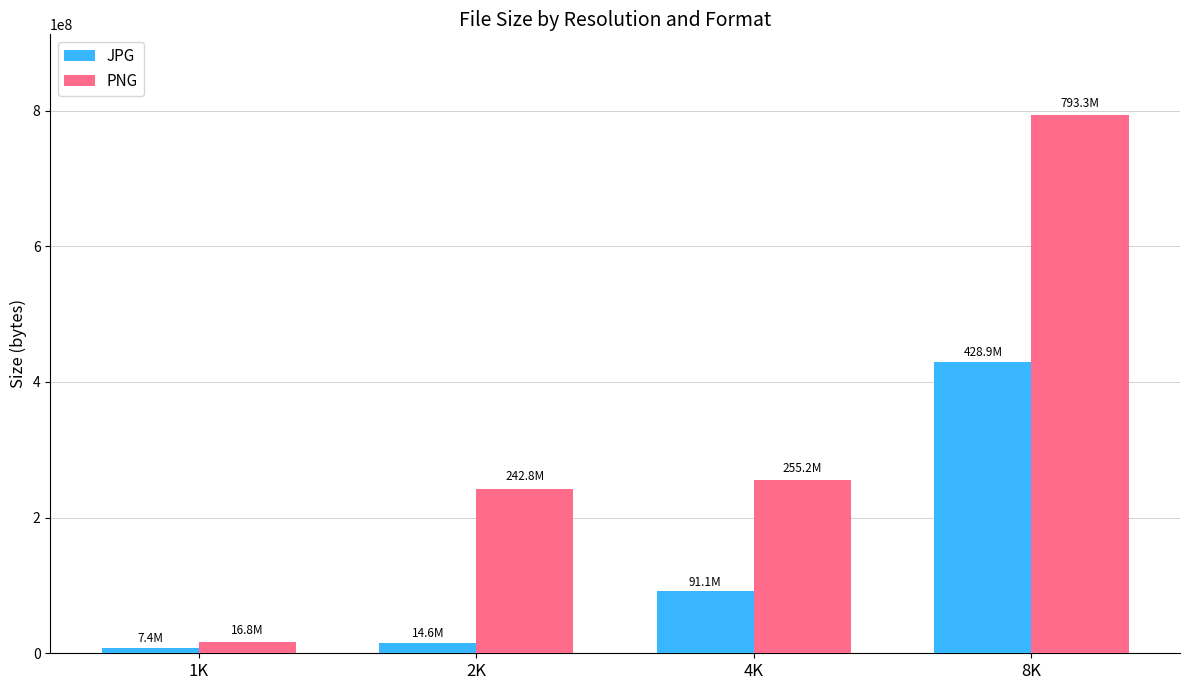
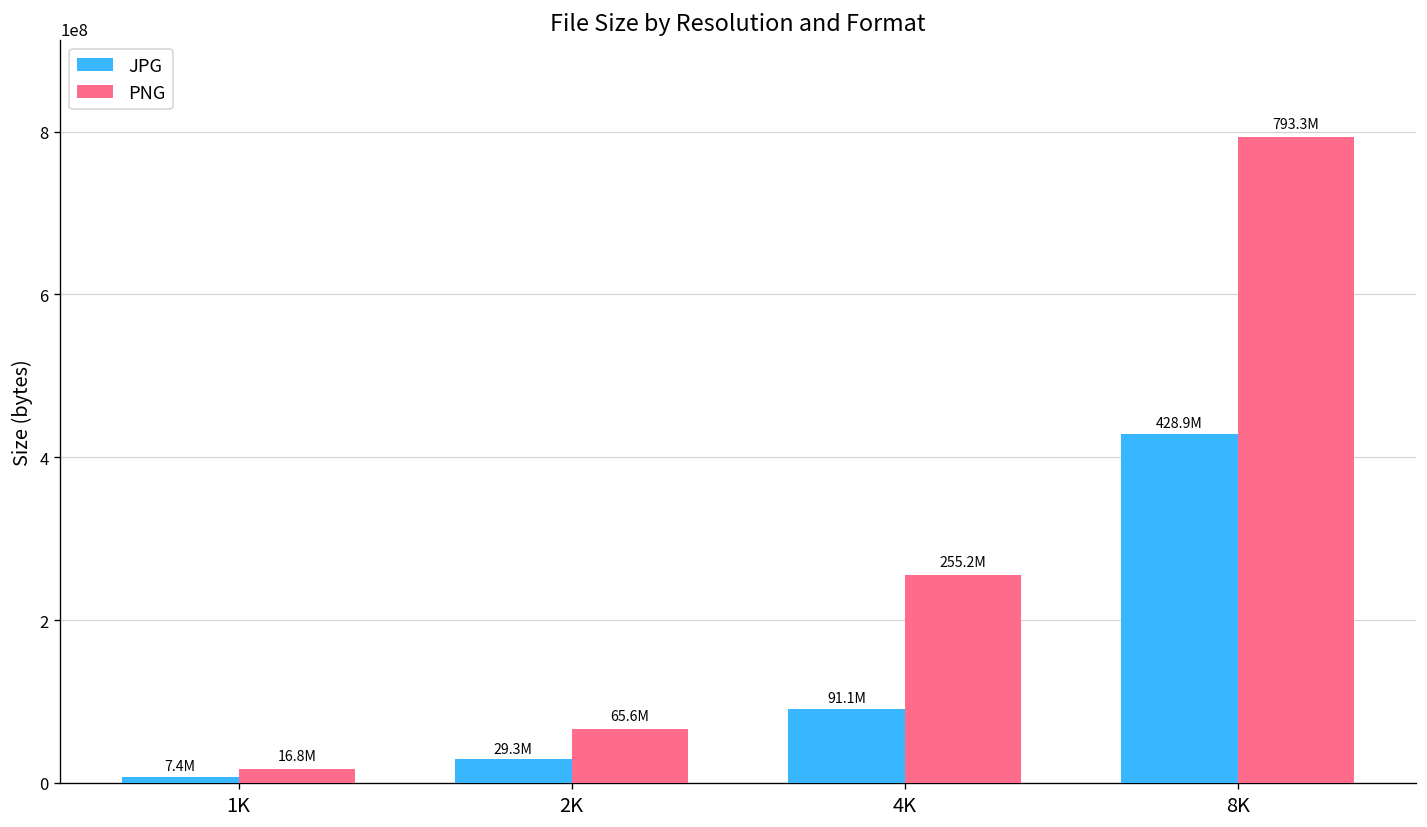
JPG, 2K: 14.6M -> 29.3M
PNG, 2K: 242.8M -> 65.6M
